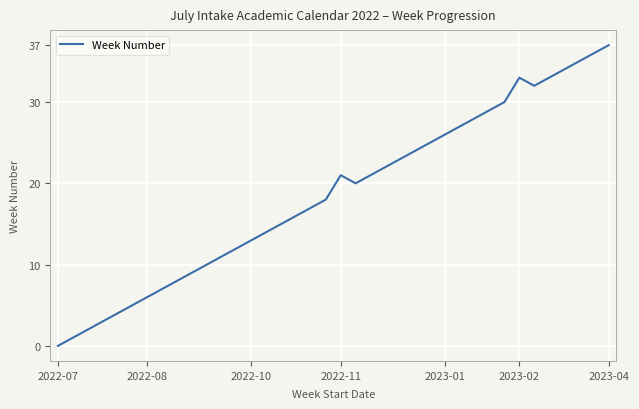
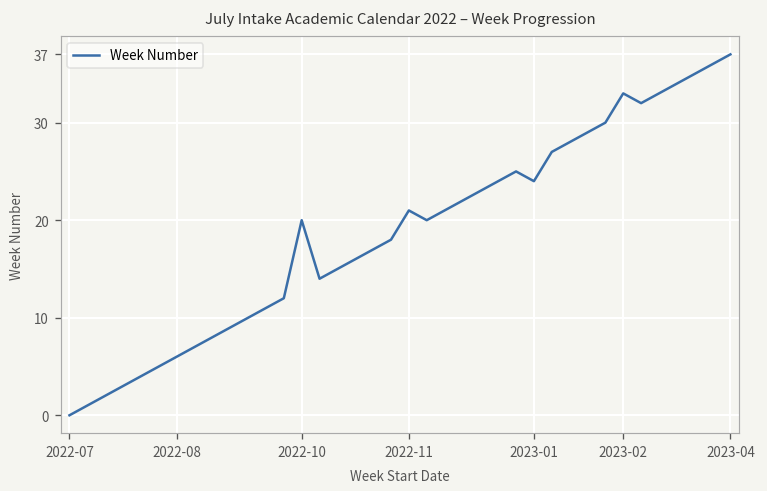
2022-10: 13 -> 20
2023-01: 26 -> 24
